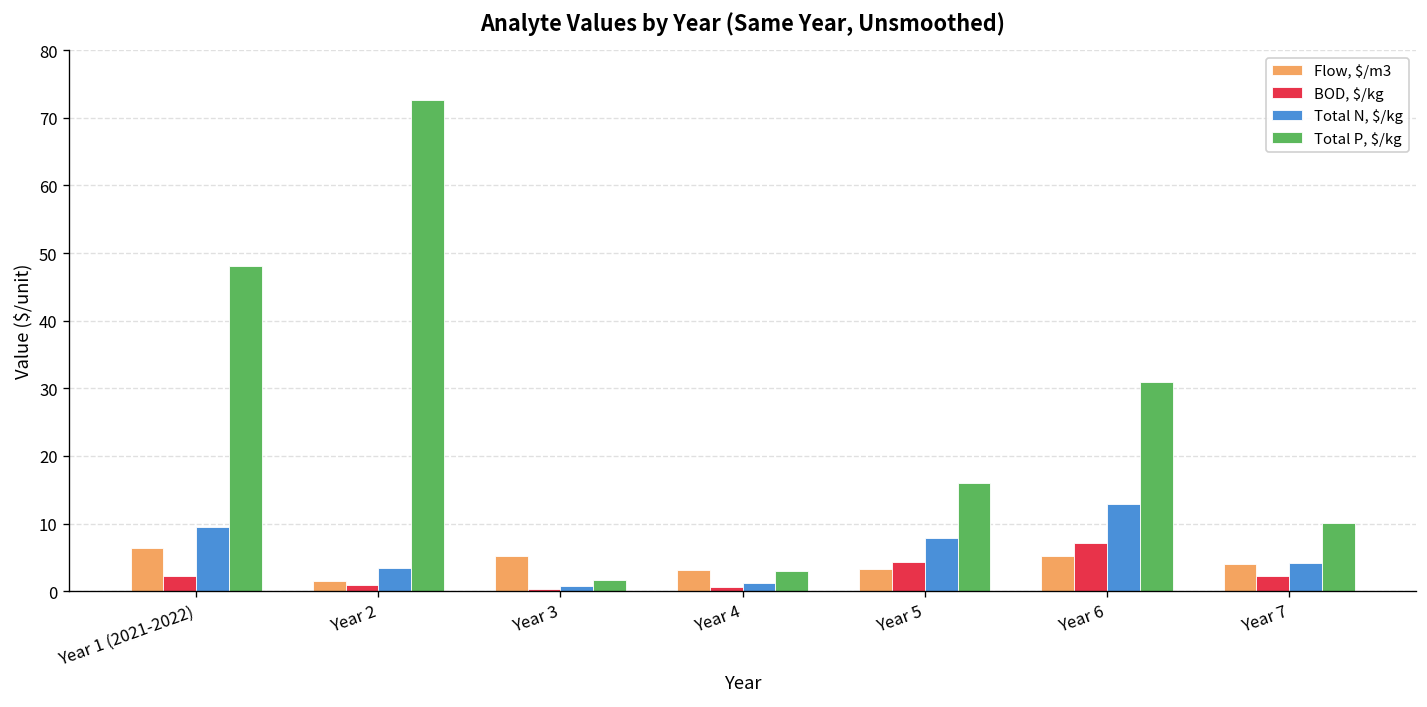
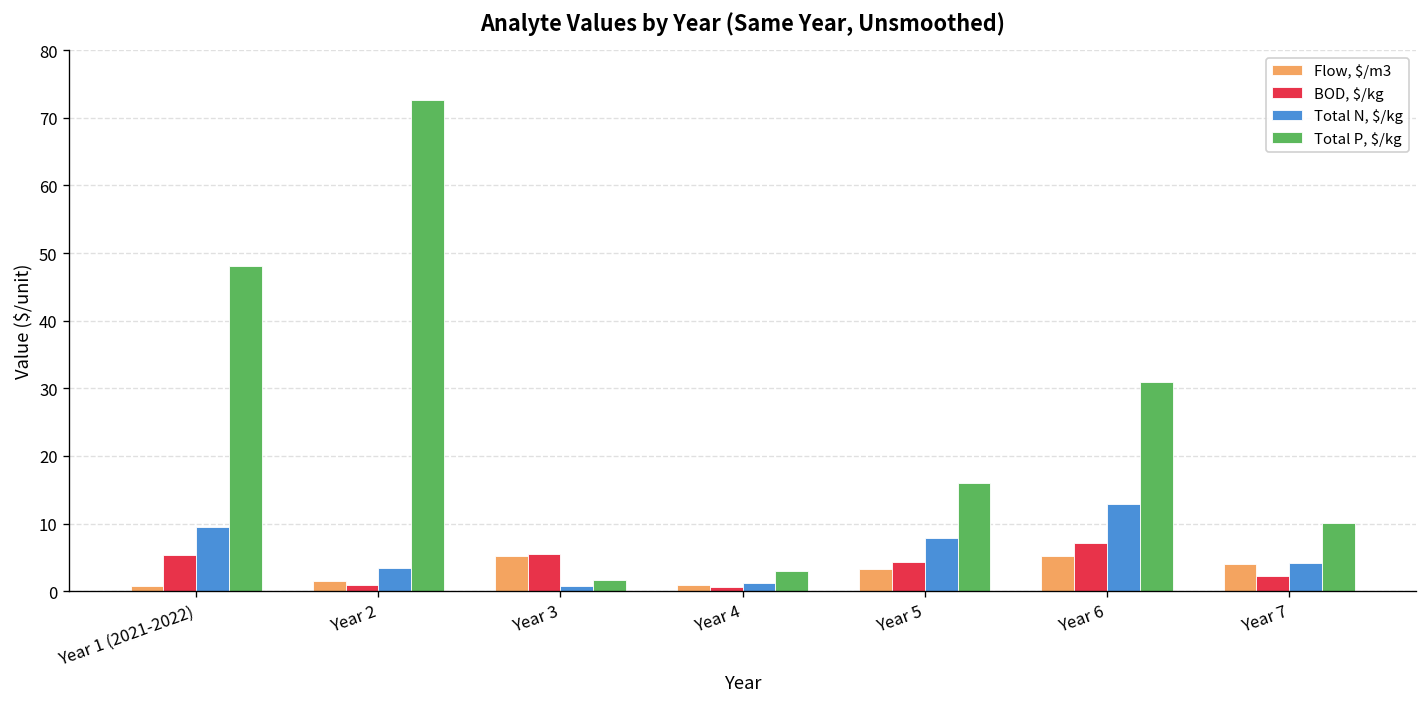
Flow, $/m3, Year 1 (2021-2022): 6 -> 1
BOD, $/kg, Year 1 (2021-2022): 2 -> 5
BOD, $/kg, Year 3: 0 -> 5
Flow, $/m3, Year 4: 3 -> 1
